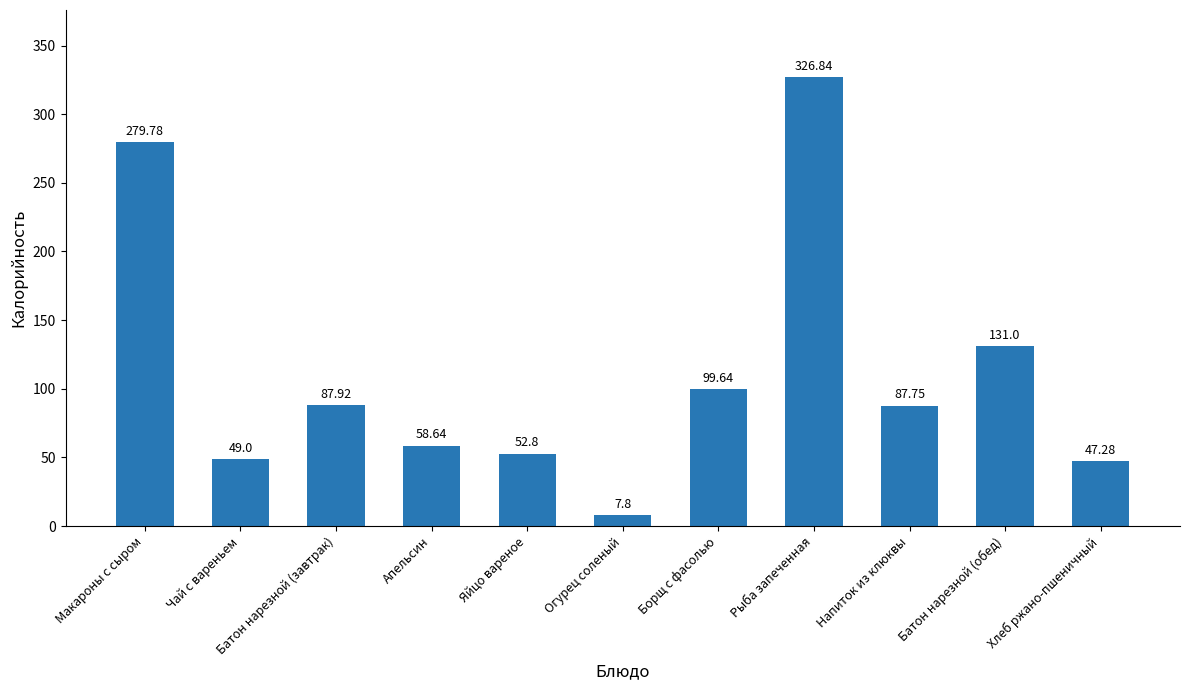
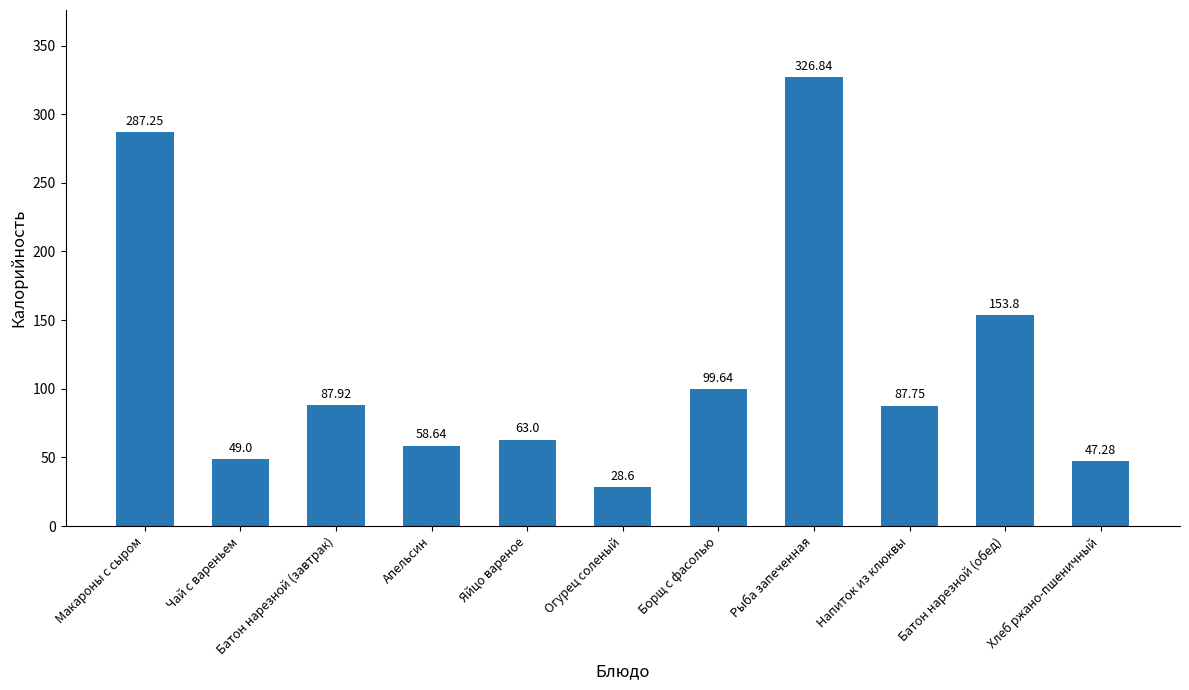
Макароны с сыром: 279.78 -> 287.25
Яйцо вареное: 52.8 -> 63.0
Огурец соленый: 7.8 -> 28.6
Батон нарезной (обед): 131.0 -> 153.8
